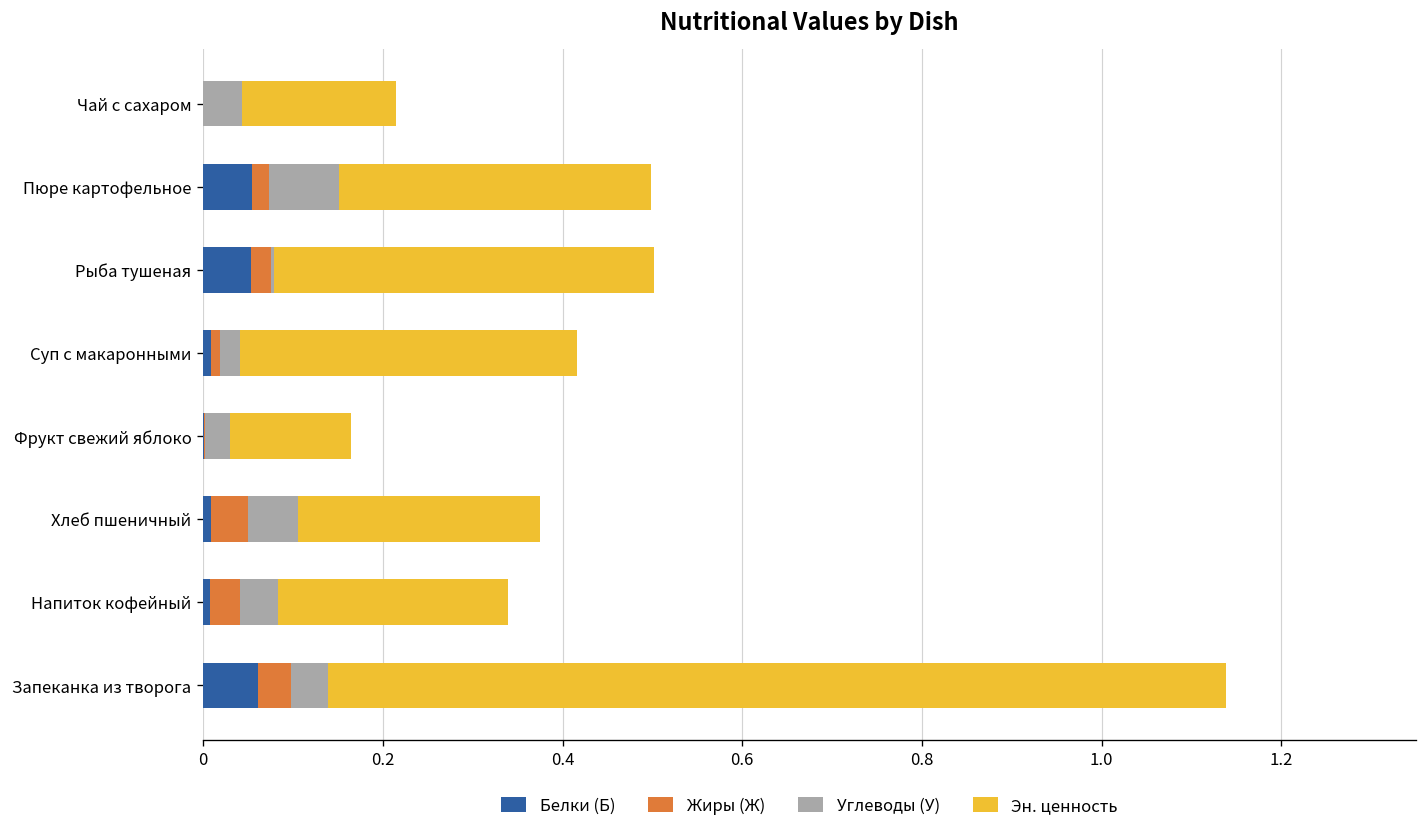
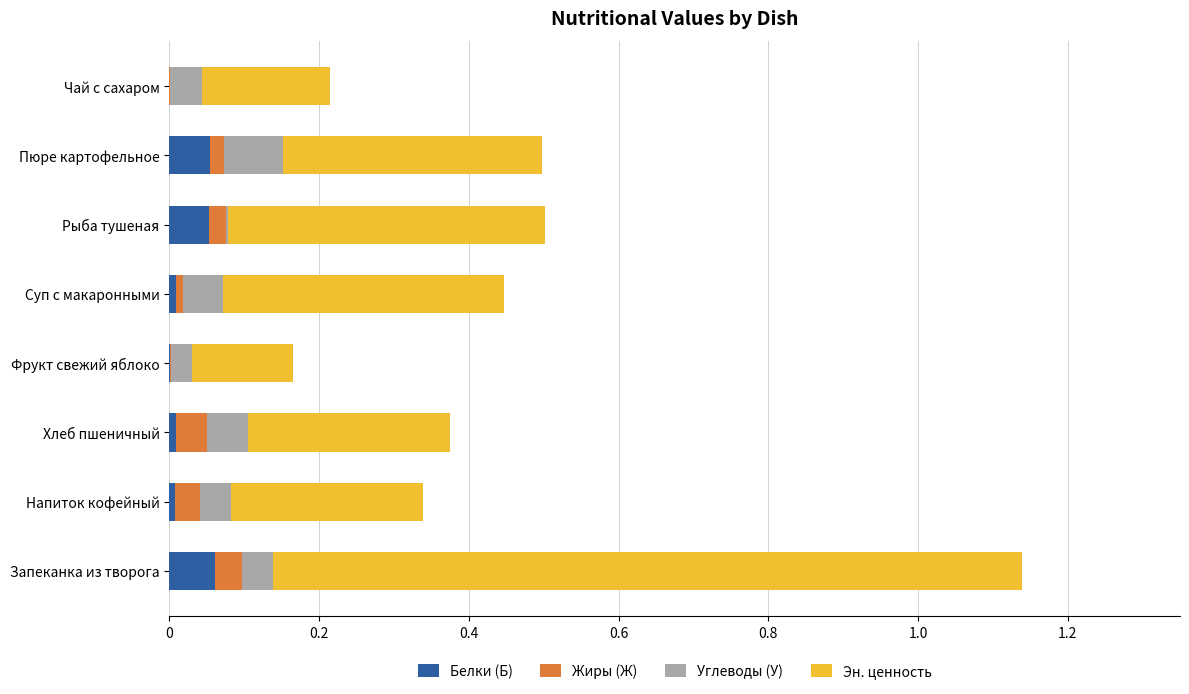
Углеводы (У), Суп с макаронными: 0.02 -> 0.05
